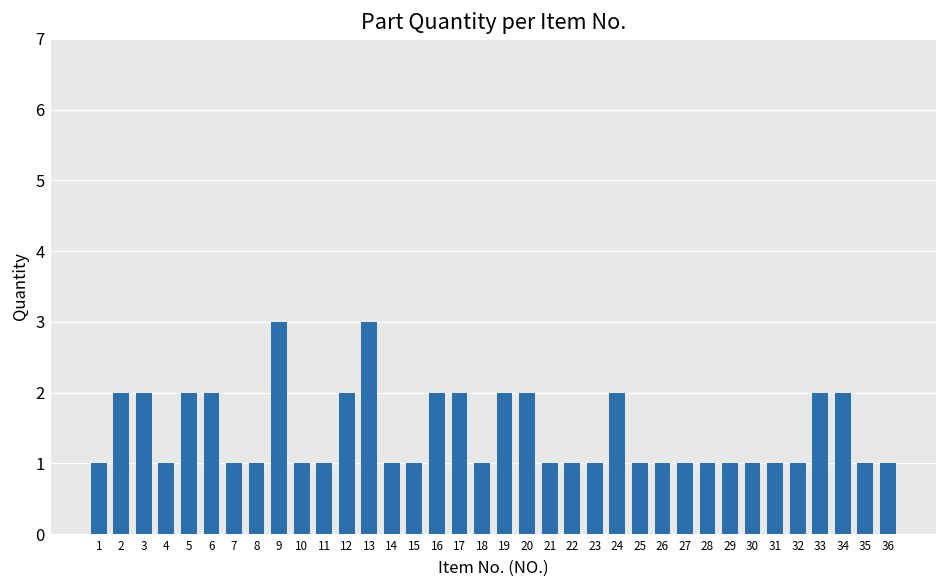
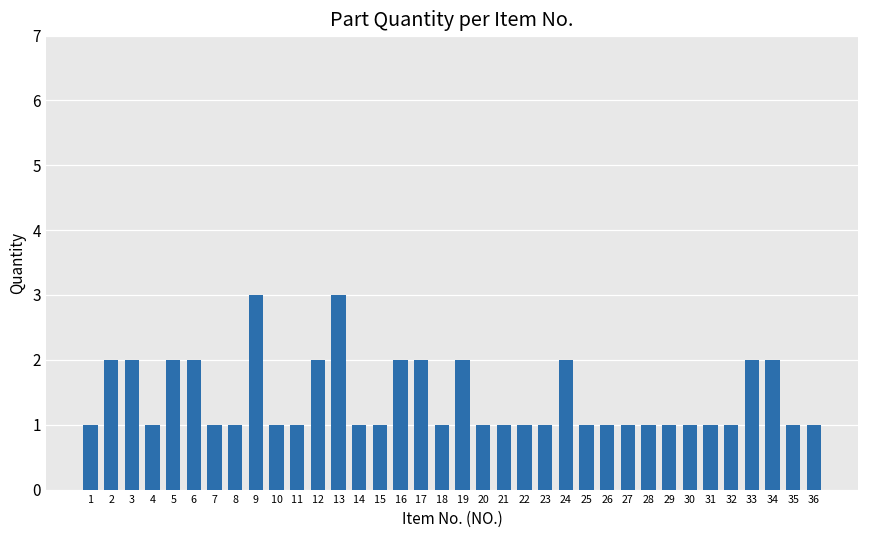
20: 2 -> 1
